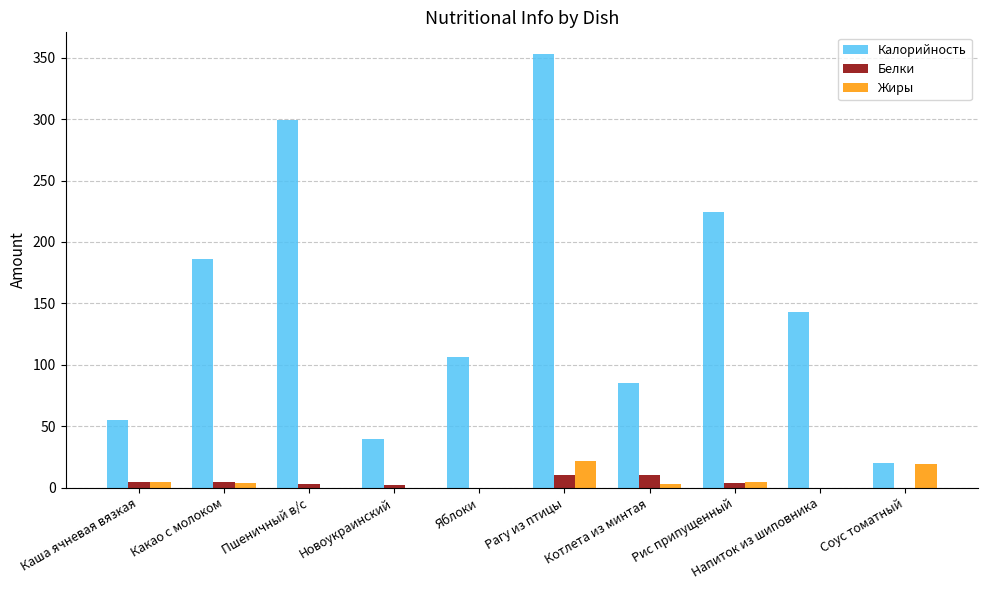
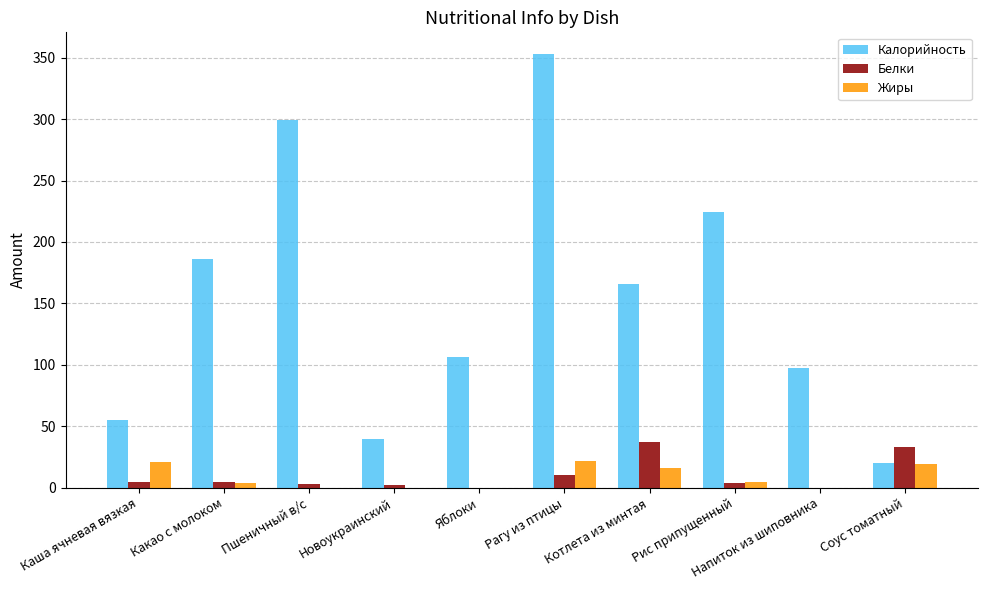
Жиры, Каша ячневая вязкая: 5 -> 21
Калорийность, Котлета из минтая: 85 -> 166
Белки, Котлета из минтая: 10 -> 37
Жиры, Котлета из минтая: 3 -> 16
Калорийность, Напиток из шиповника: 143 -> 97
Белки, Соус томатный: 0 -> 33
